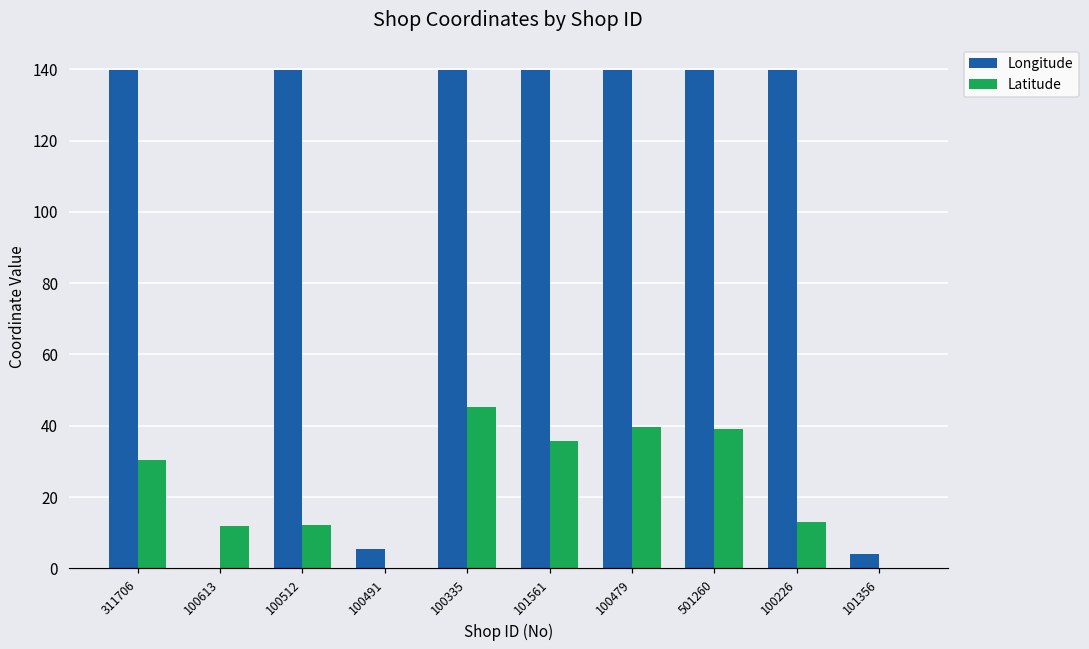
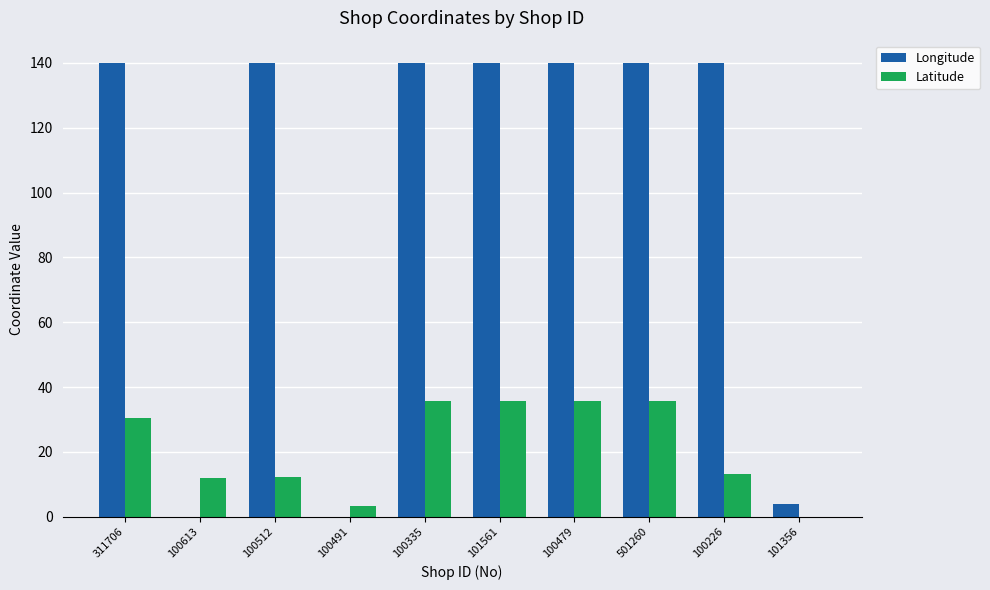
Longitude, 100491: 6 -> 0
Latitude, 100491: 0 -> 3
Latitude, 100335: 45 -> 36
Latitude, 100479: 40 -> 36
Latitude, 501260: 39 -> 36
